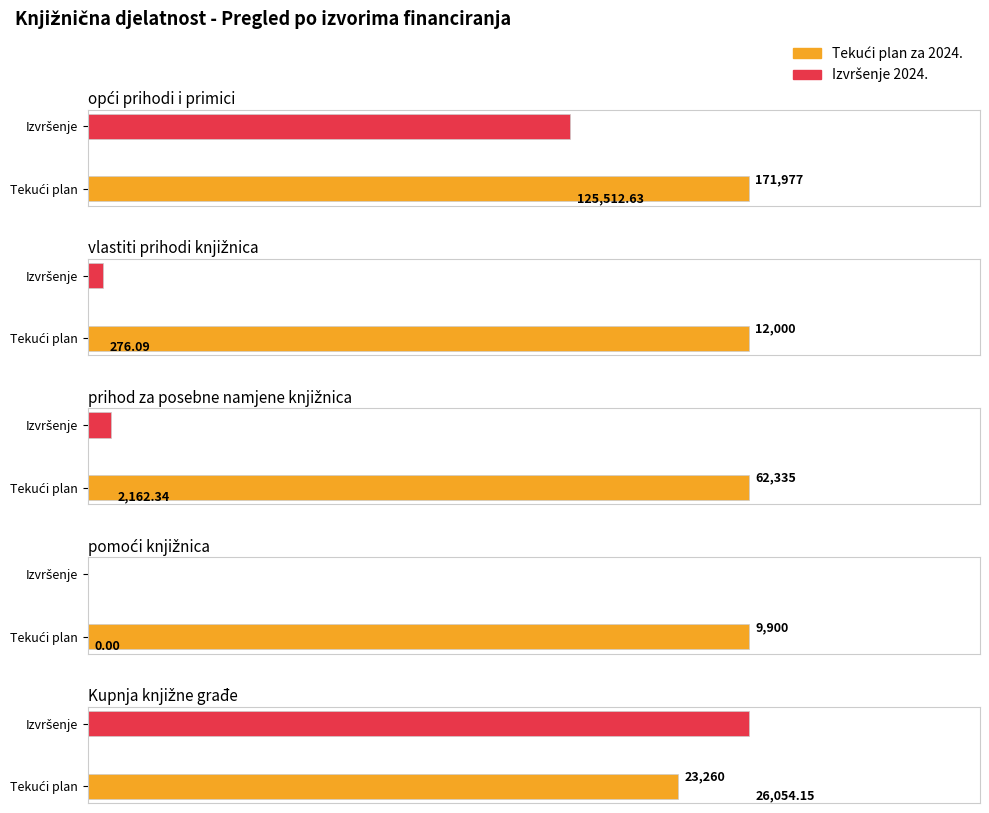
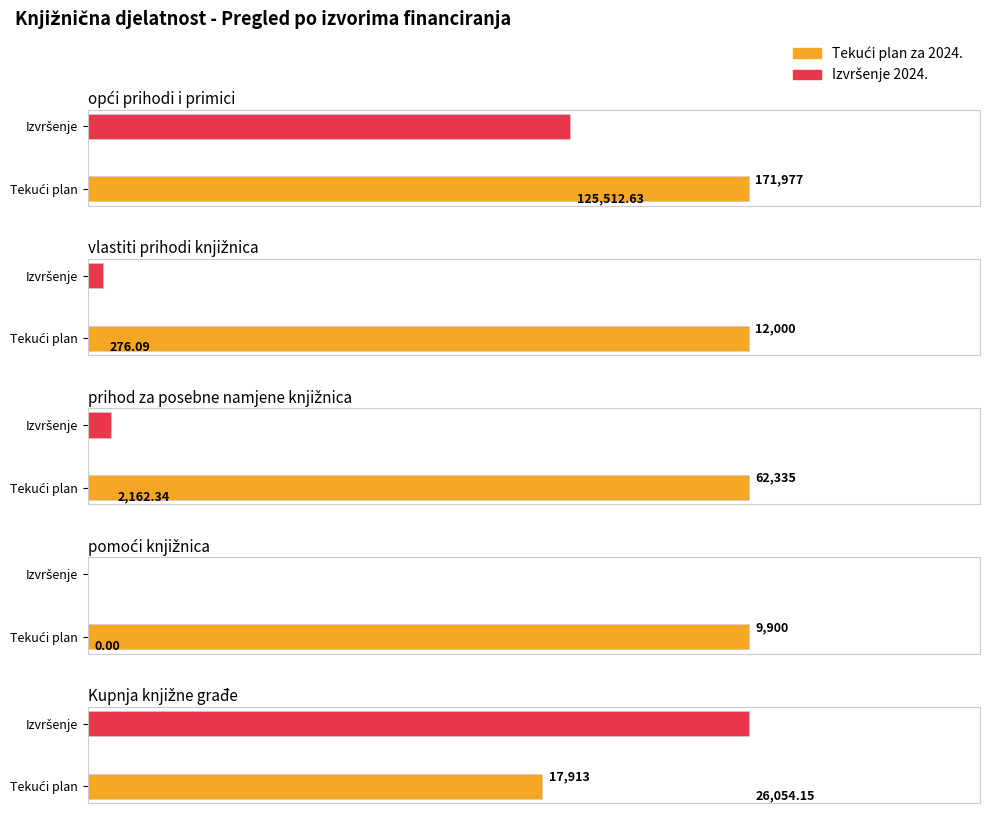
Kupnja knjižne građe, Tekući plan: 23,260 -> 17,913
